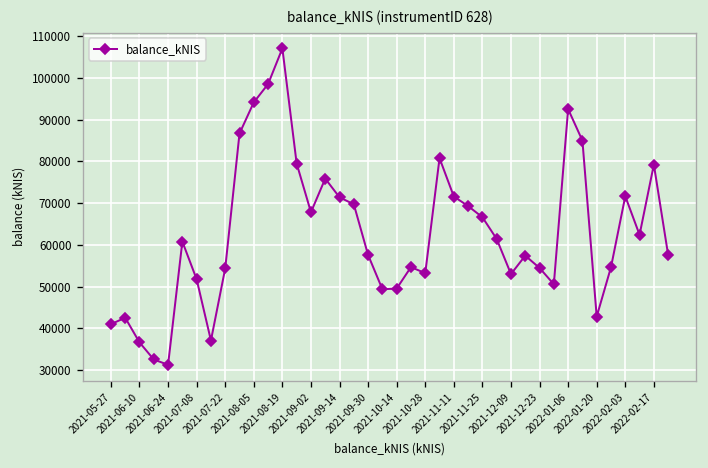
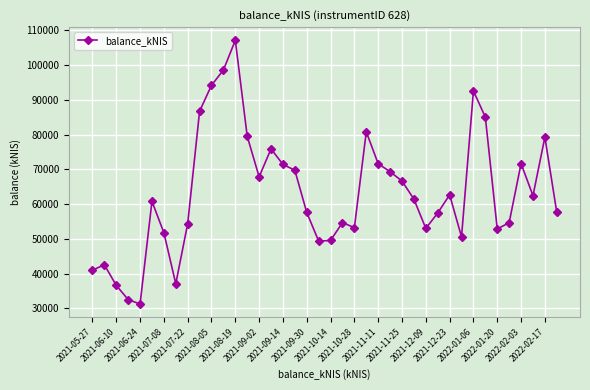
2021-12-23: 54000 -> 63000
2022-01-20: 43000 -> 53000
